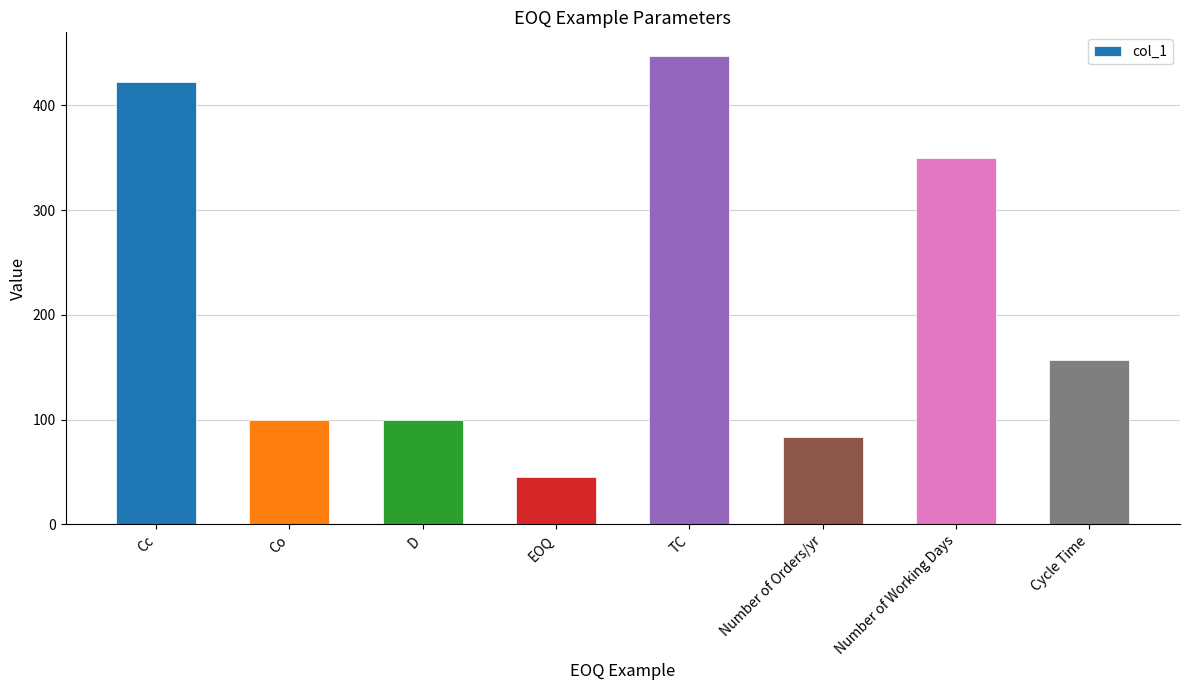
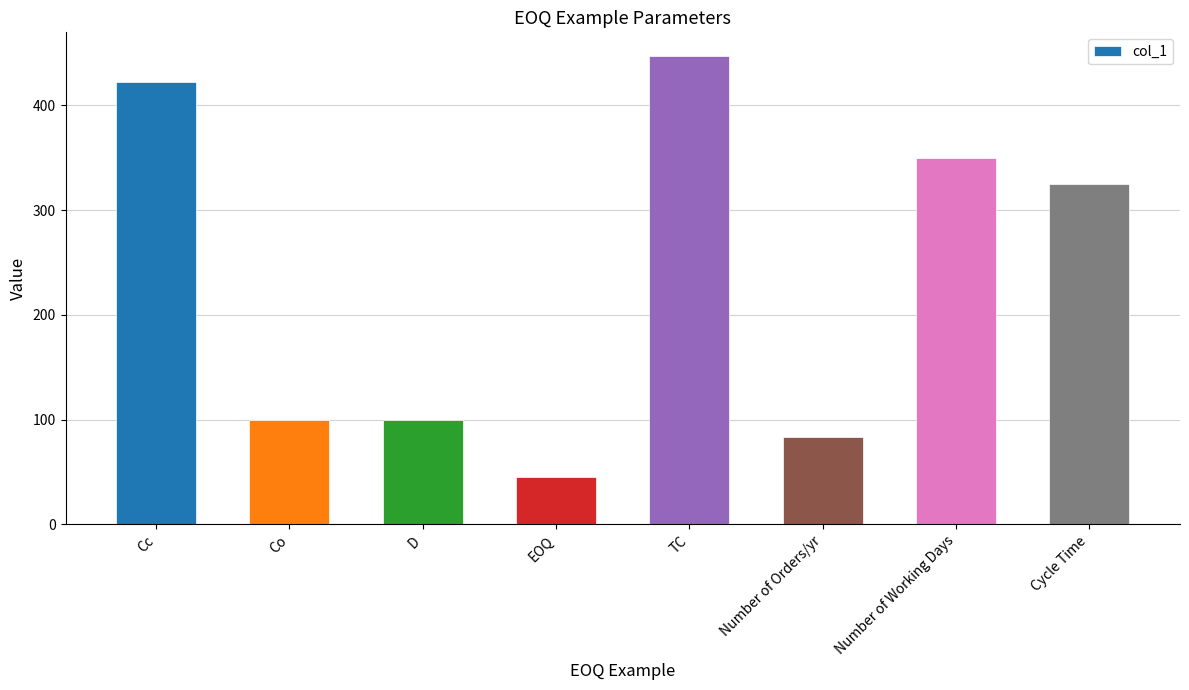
Cycle Time: 157 -> 325
